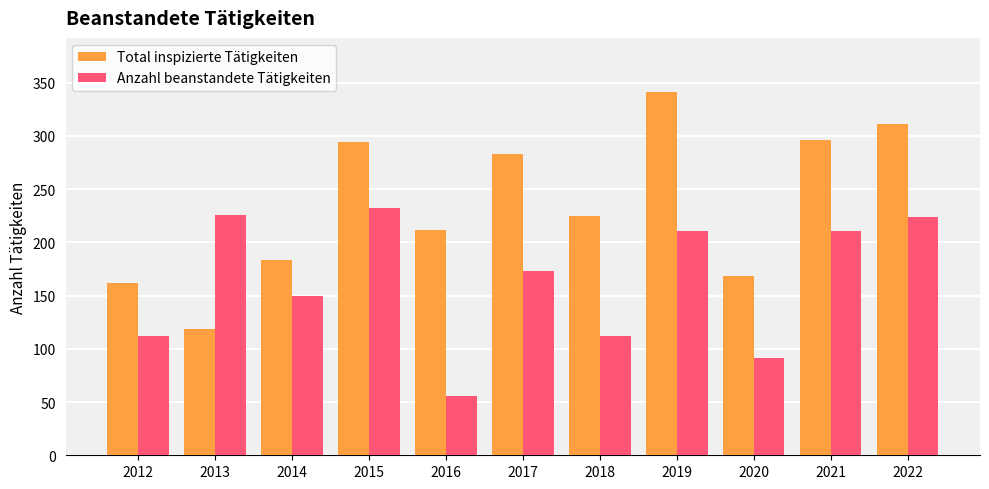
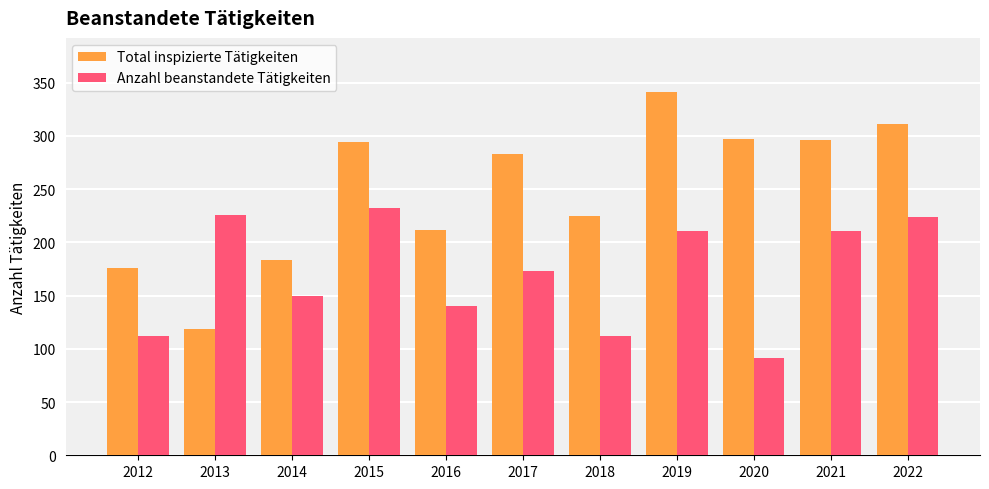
Total inspizierte Tätigkeiten, 2012: 162 -> 176
Anzahl beanstandete Tätigkeiten, 2016: 56 -> 140
Total inspizierte Tätigkeiten, 2020: 168 -> 297
